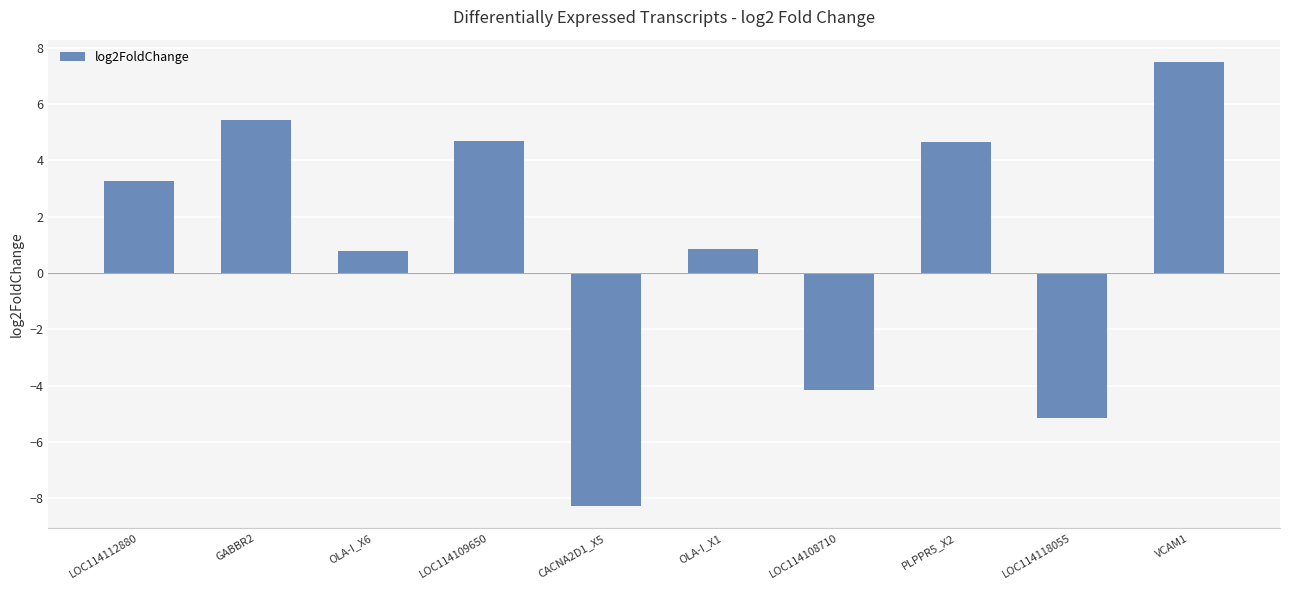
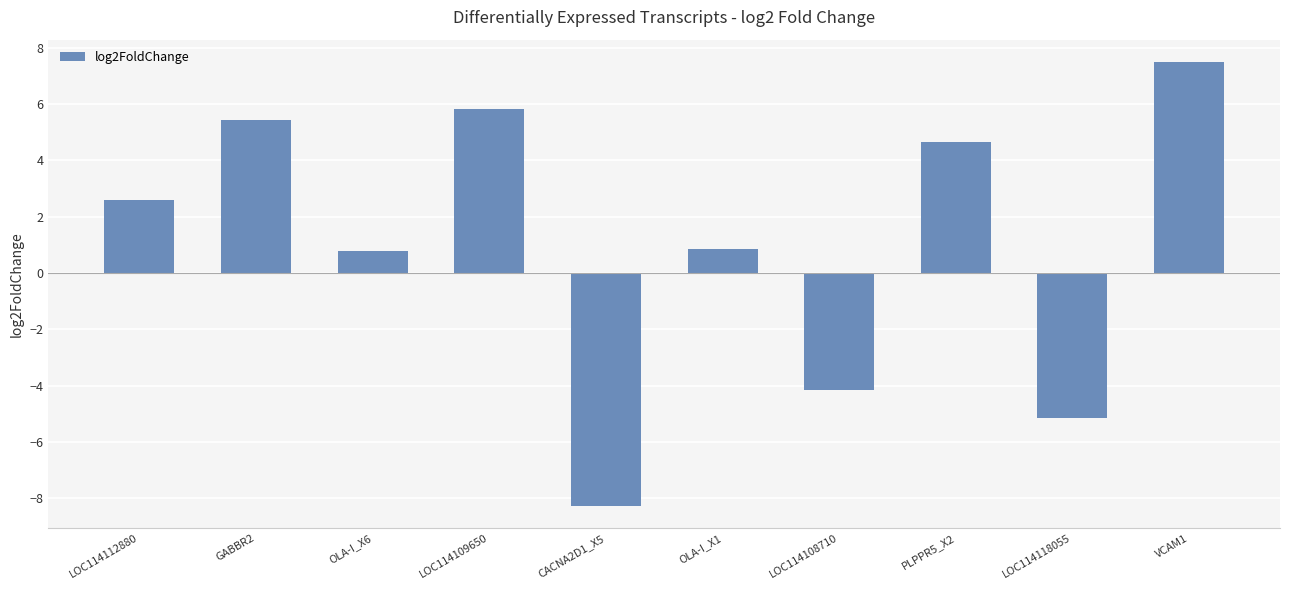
LOC114112880: 3.3 -> 2.6
LOC114109650: 4.7 -> 5.8
